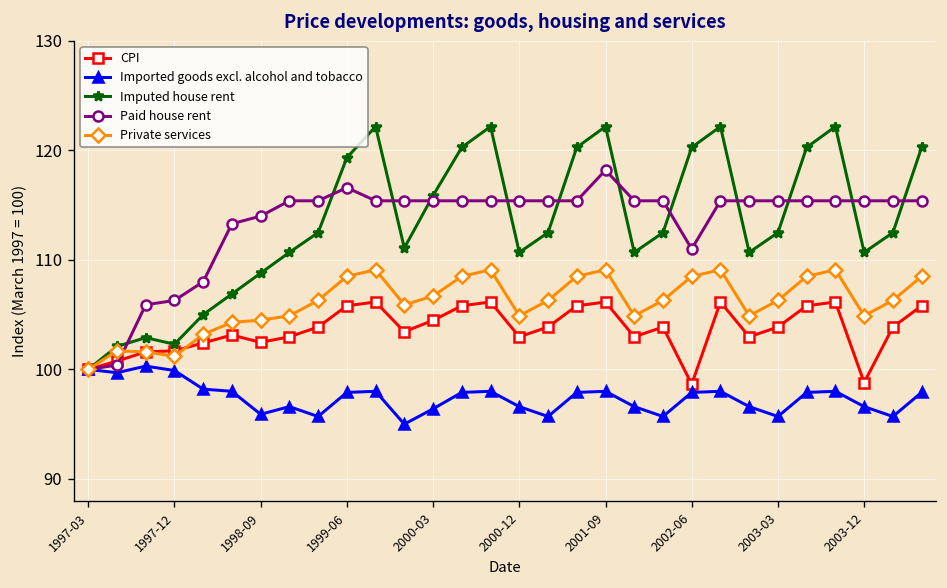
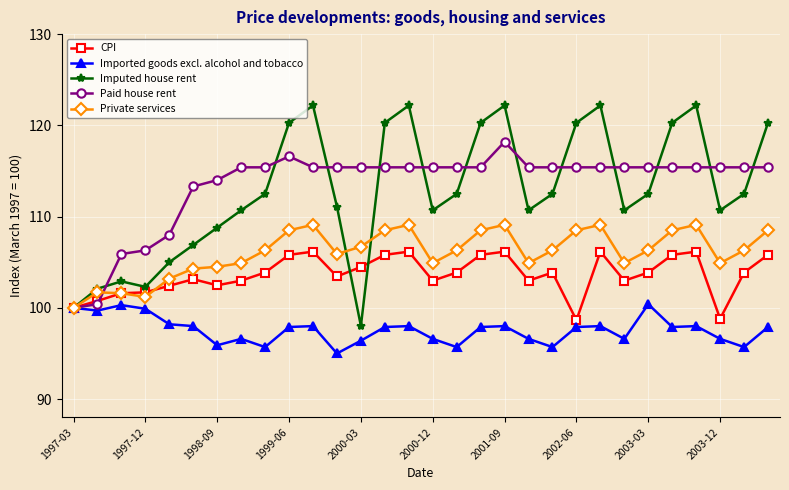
Imputed house rent, 1999-06: 119 -> 120
Imputed house rent, 2000-03: 116 -> 98
Paid house rent, 2002-06: 111 -> 115
Imported goods excl. alcohol and tobacco, 2003-03: 96 -> 100
